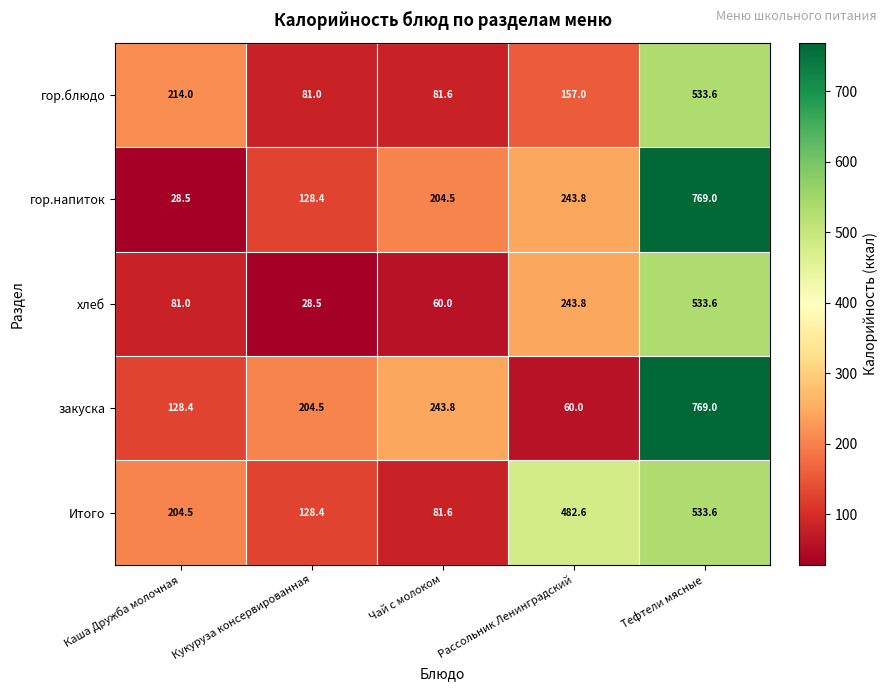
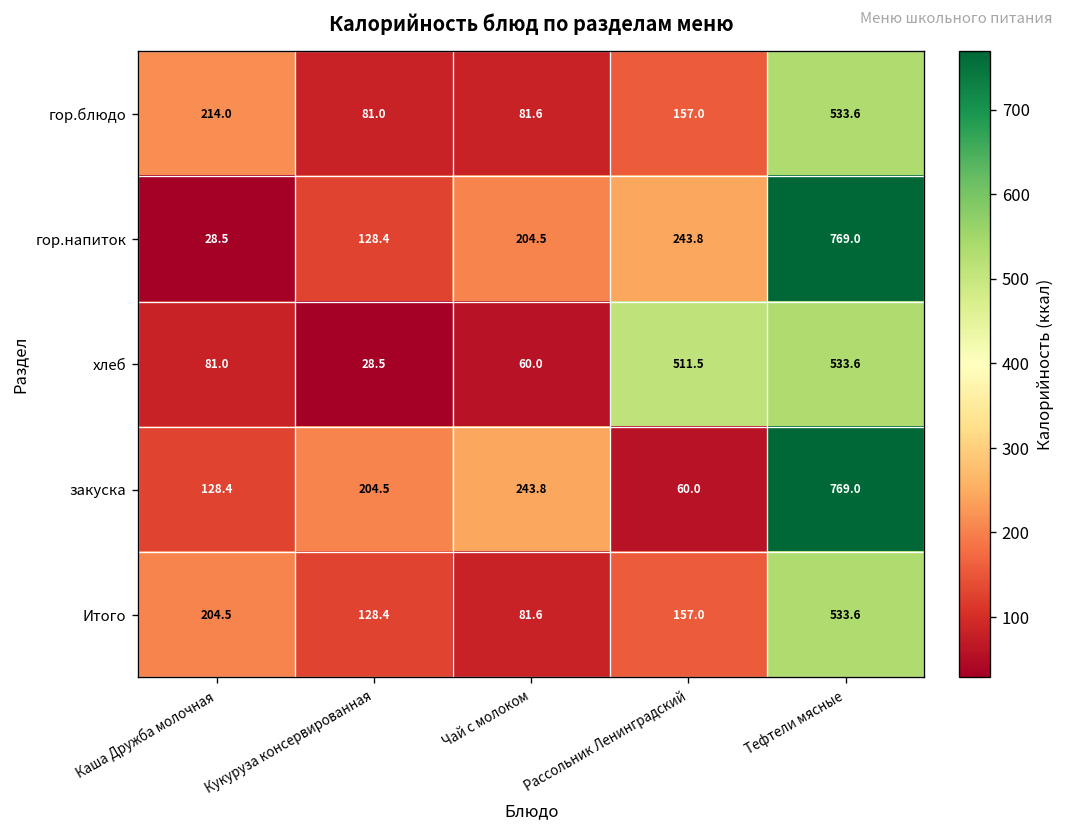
хлеб, Рассольник Ленинградский: 243.8 -> 511.5
Итого, Рассольник Ленинградский: 482.6 -> 157.0
